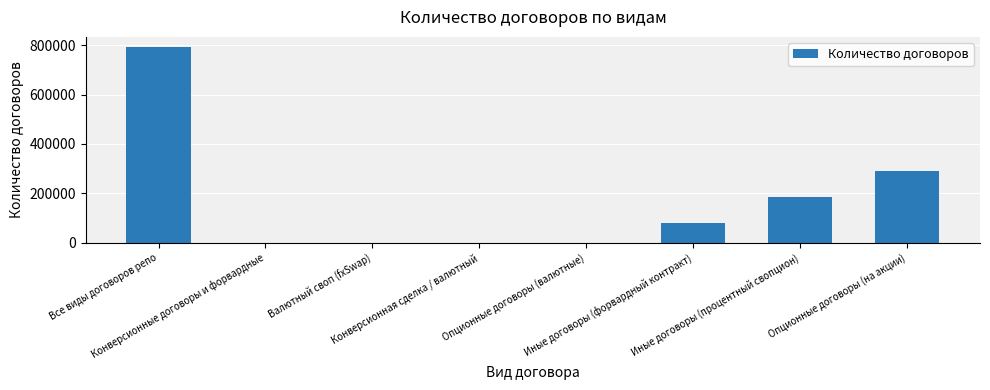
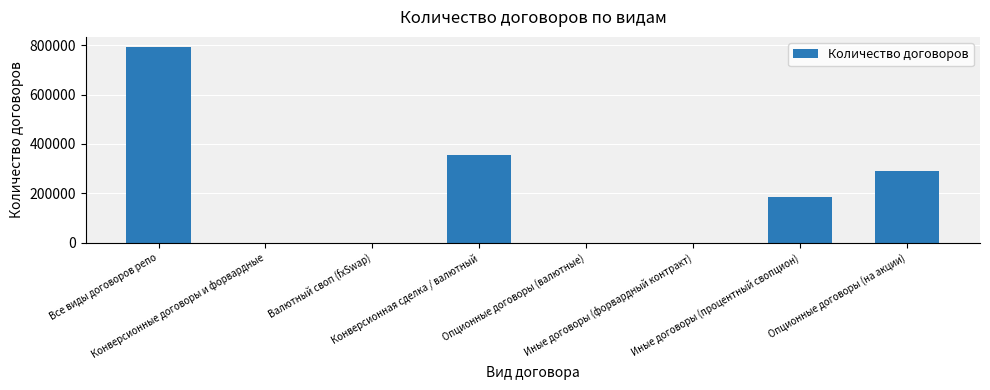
Конверсионная сделка / валютный: 0 -> 360000
Иные договоры (форвардный контракт): 80000 -> 0
